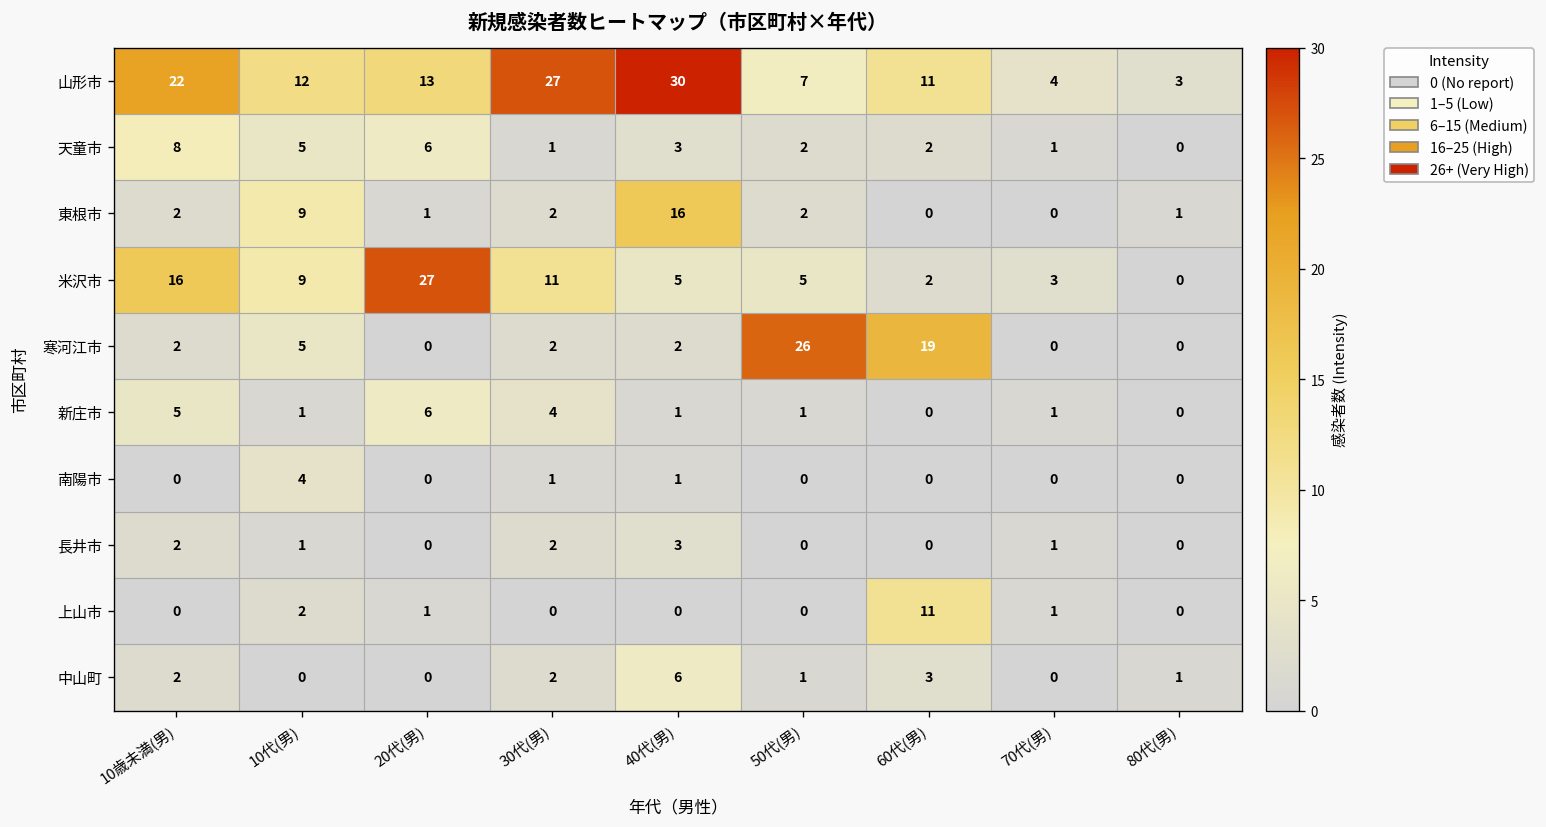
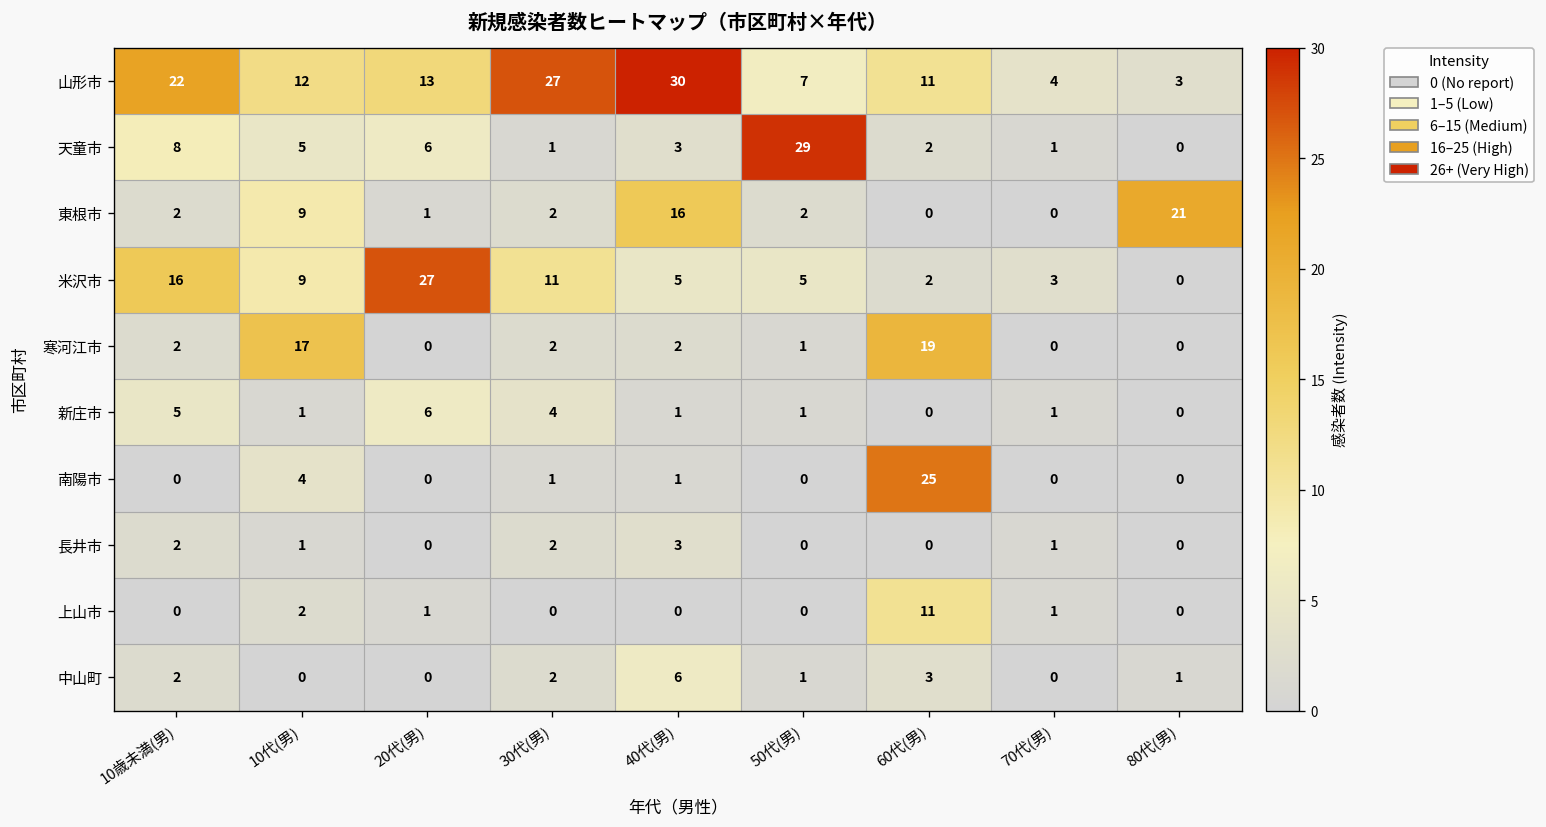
天童市, 50代(男): 2 -> 29
東根市, 80代(男): 1 -> 21
寒河江市, 10代(男): 5 -> 17
寒河江市, 50代(男): 26 -> 1
南陽市, 60代(男): 0 -> 25
